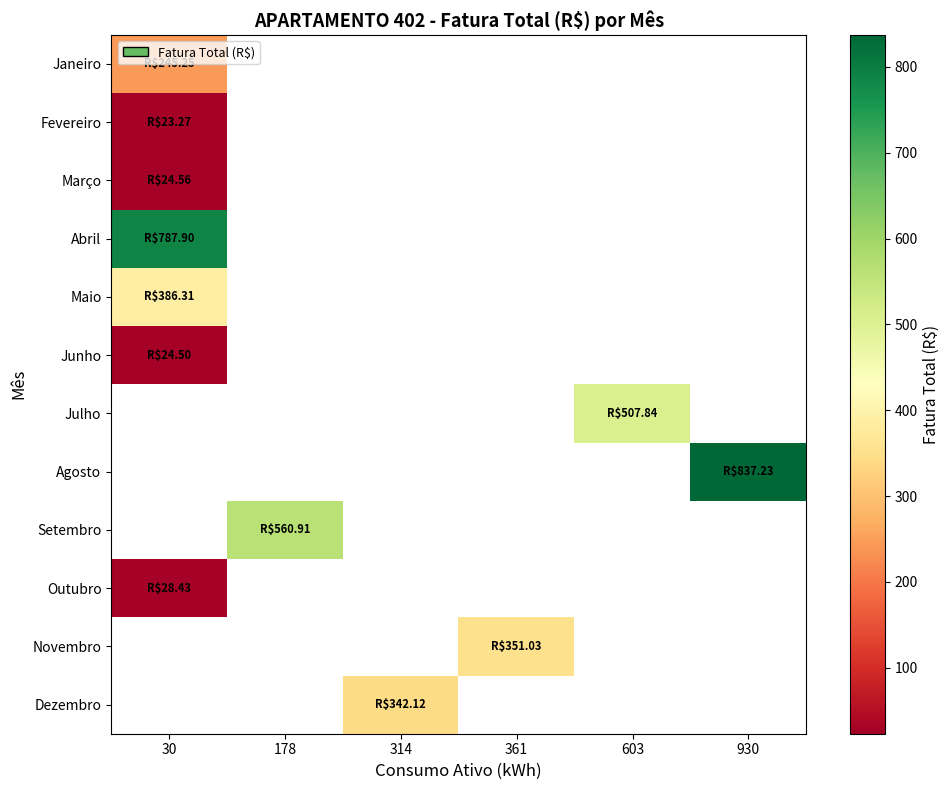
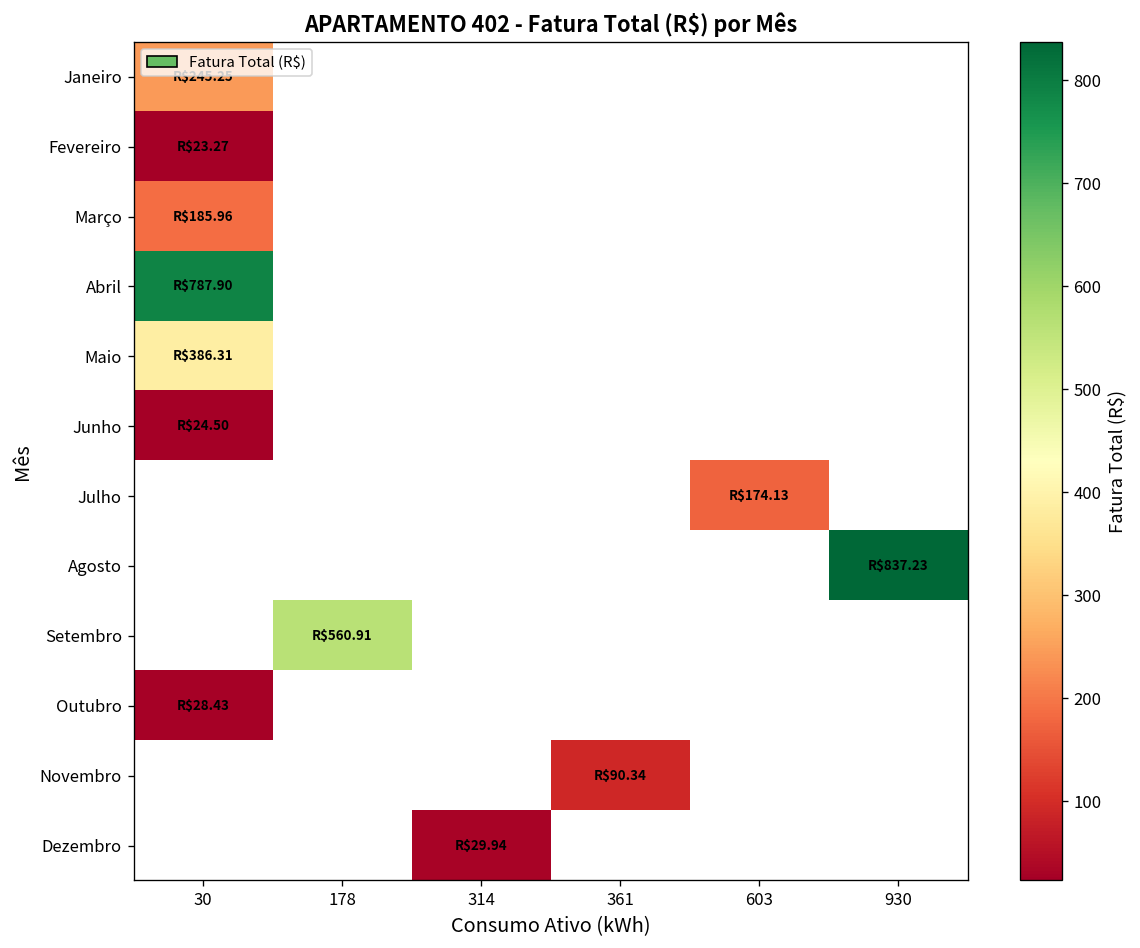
Março, 30: $24.56 -> $185.96
Julho, 603: $507.84 -> $174.13
Novembro, 361: $351.03 -> $90.34
Dezembro, 314: $342.12 -> $29.94
